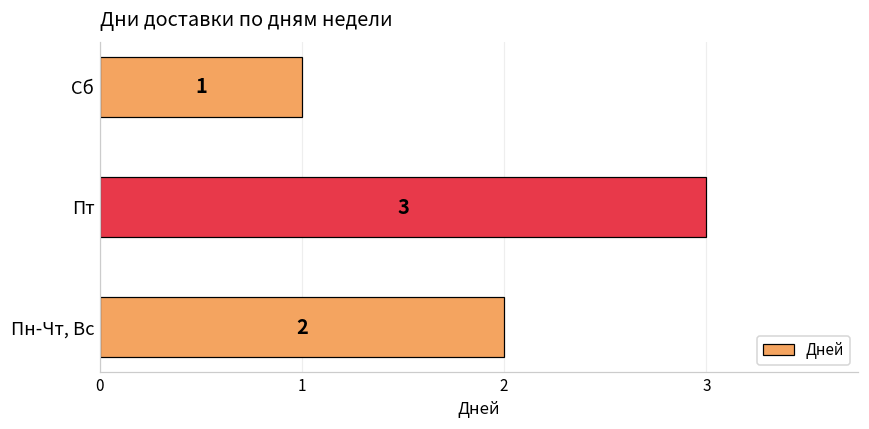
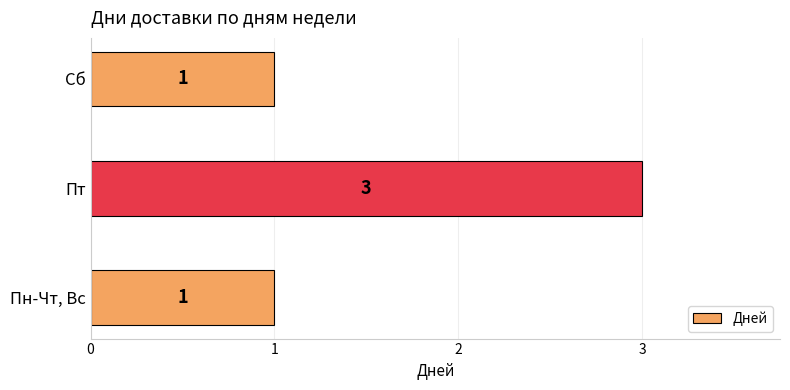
Пн-Чт, Вс: 2 -> 1
